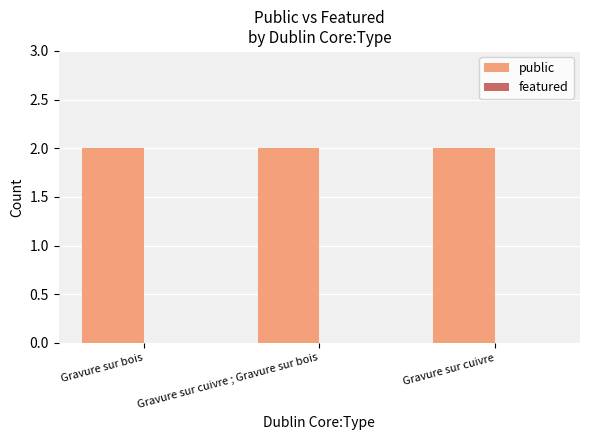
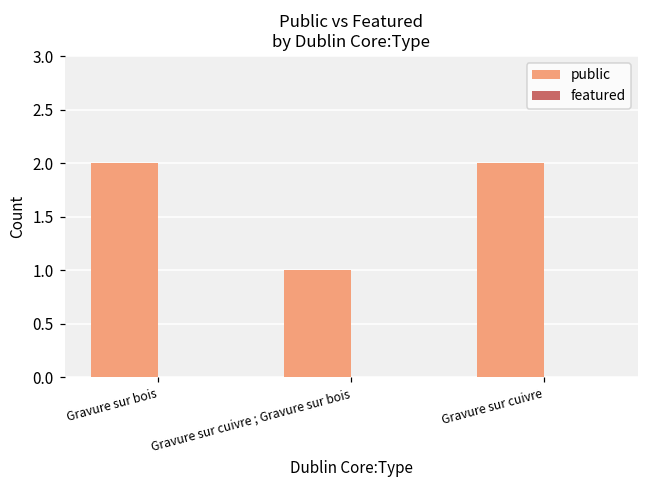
public, Gravure sur cuivre ; Gravure sur bois: 2 -> 1
